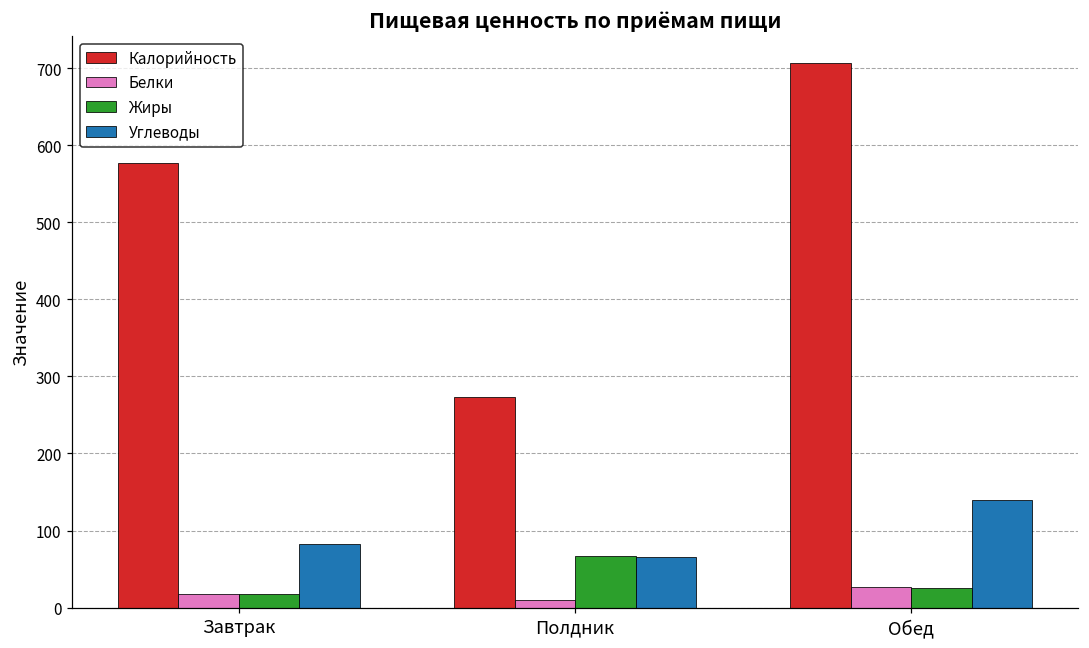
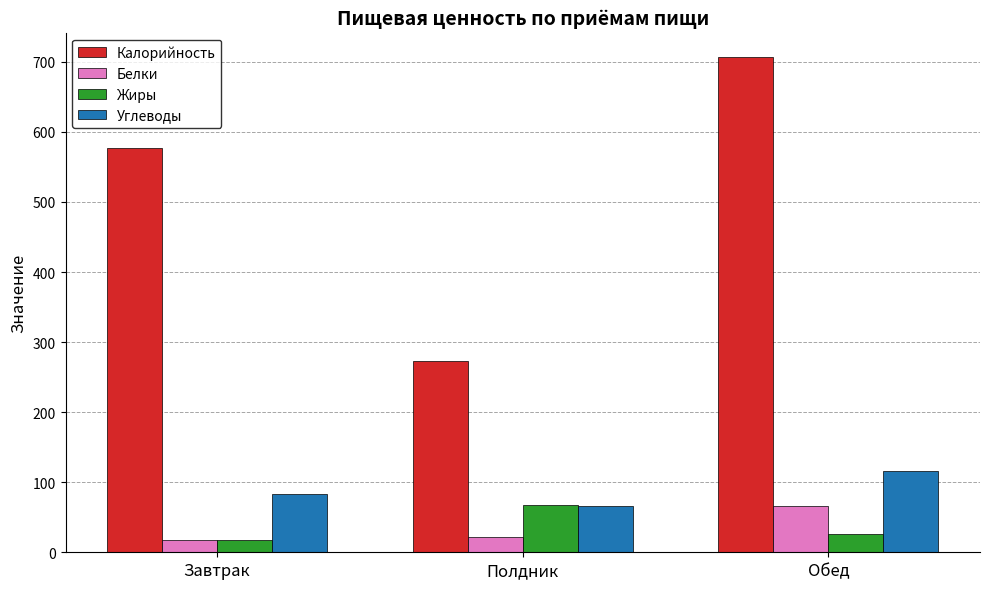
Белки, Полдник: 10 -> 20
Белки, Обед: 30 -> 70
Углеводы, Обед: 140 -> 120
